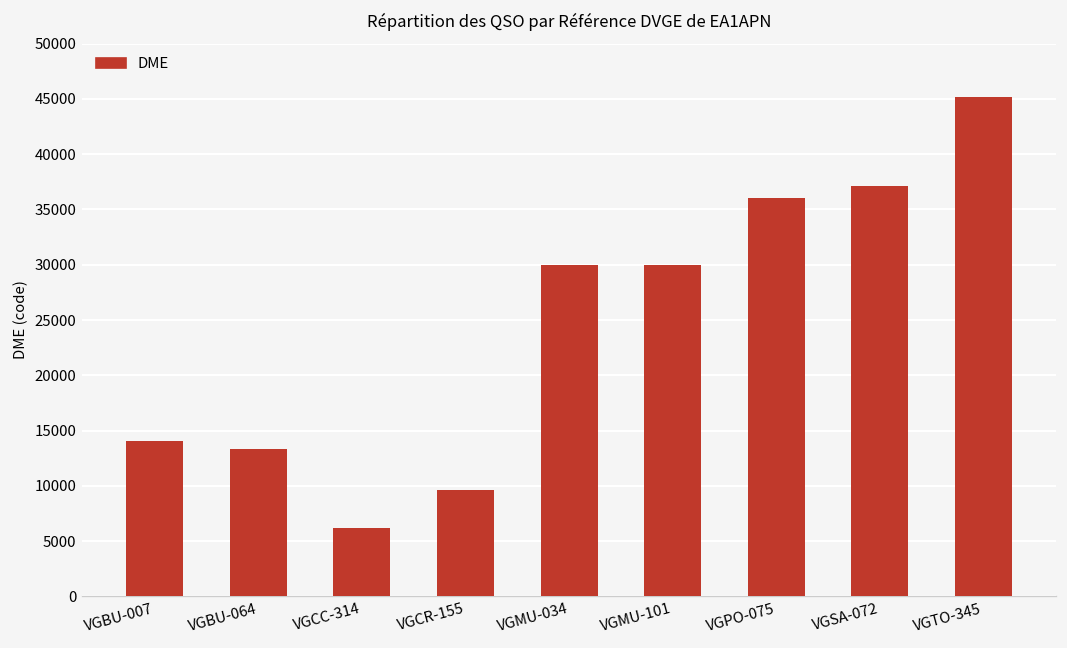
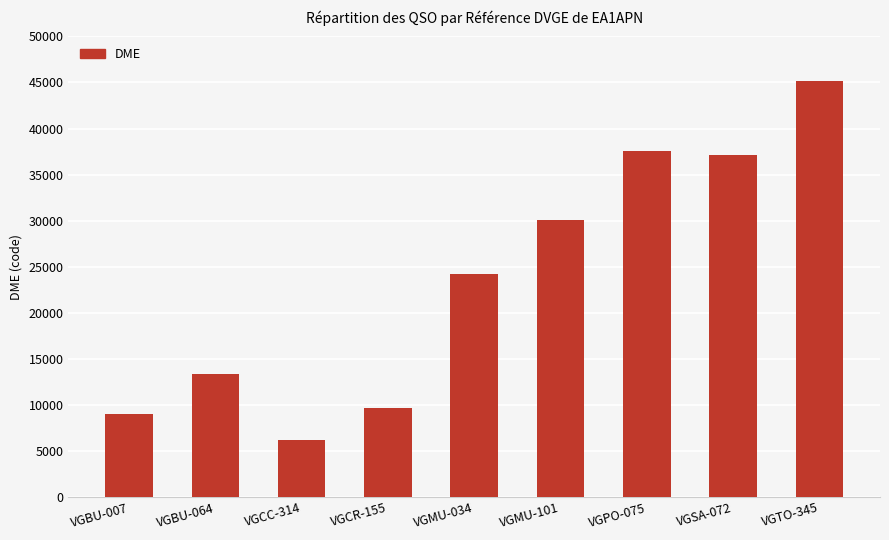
VGBU-007: 14000 -> 9000
VGMU-034: 30000 -> 24000
VGPO-075: 36000 -> 38000
